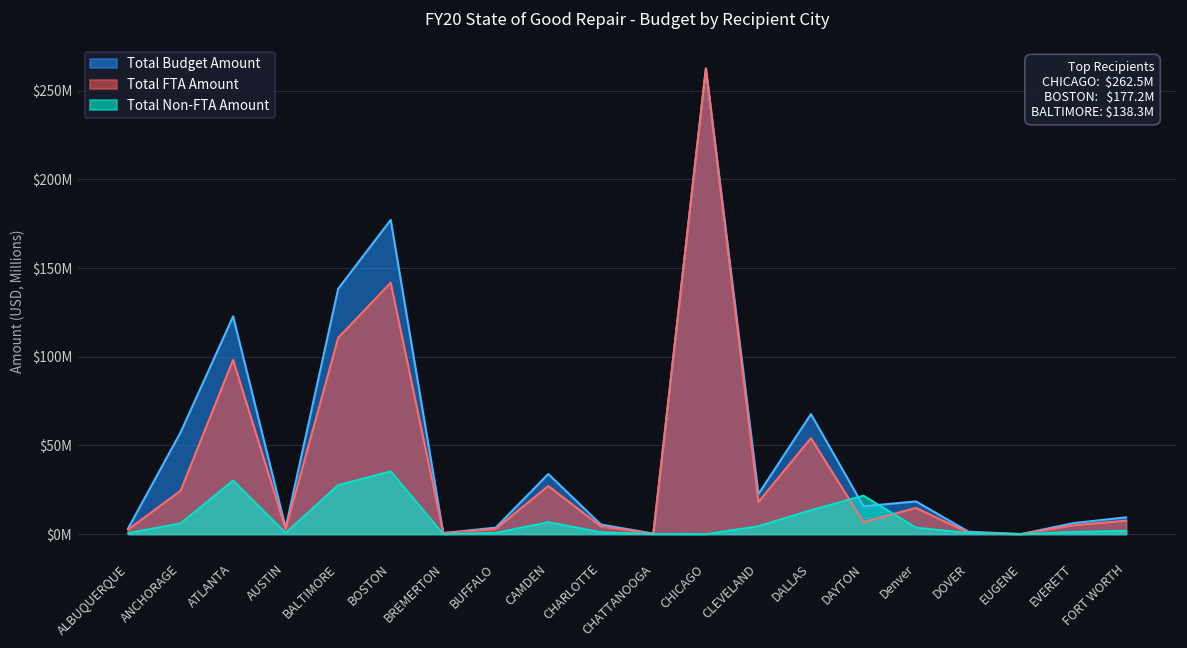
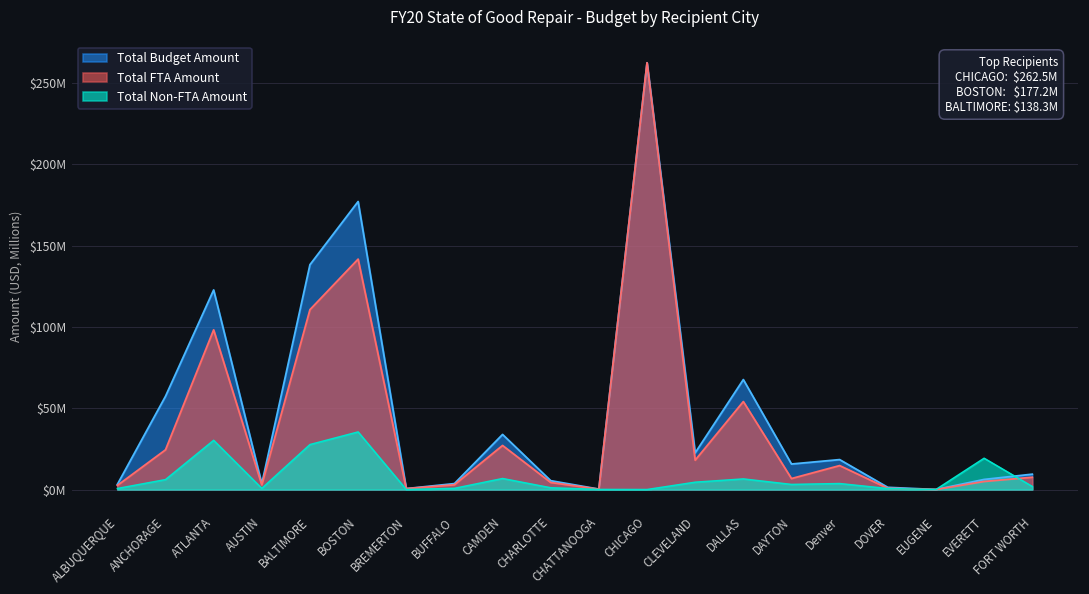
Total Non-FTA Amount, DALLAS: $14000000 -> $7000000
Total Non-FTA Amount, DAYTON: $22000000 -> $3000000
Total Non-FTA Amount, EVERETT: $1000000 -> $19000000
